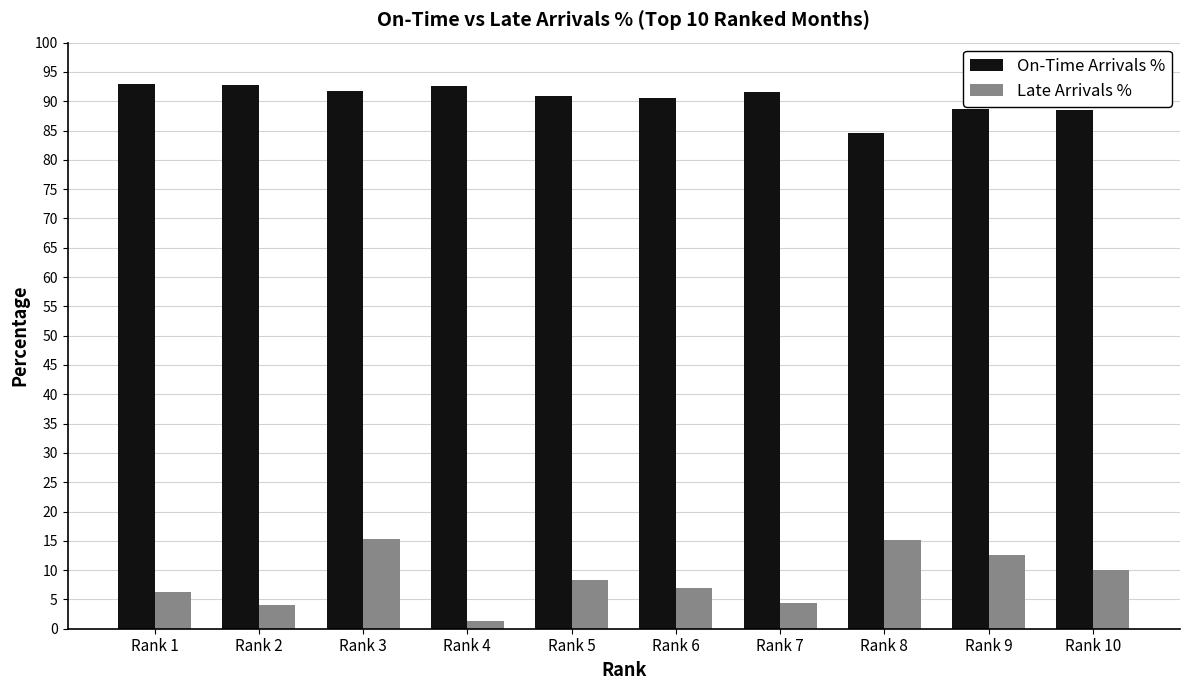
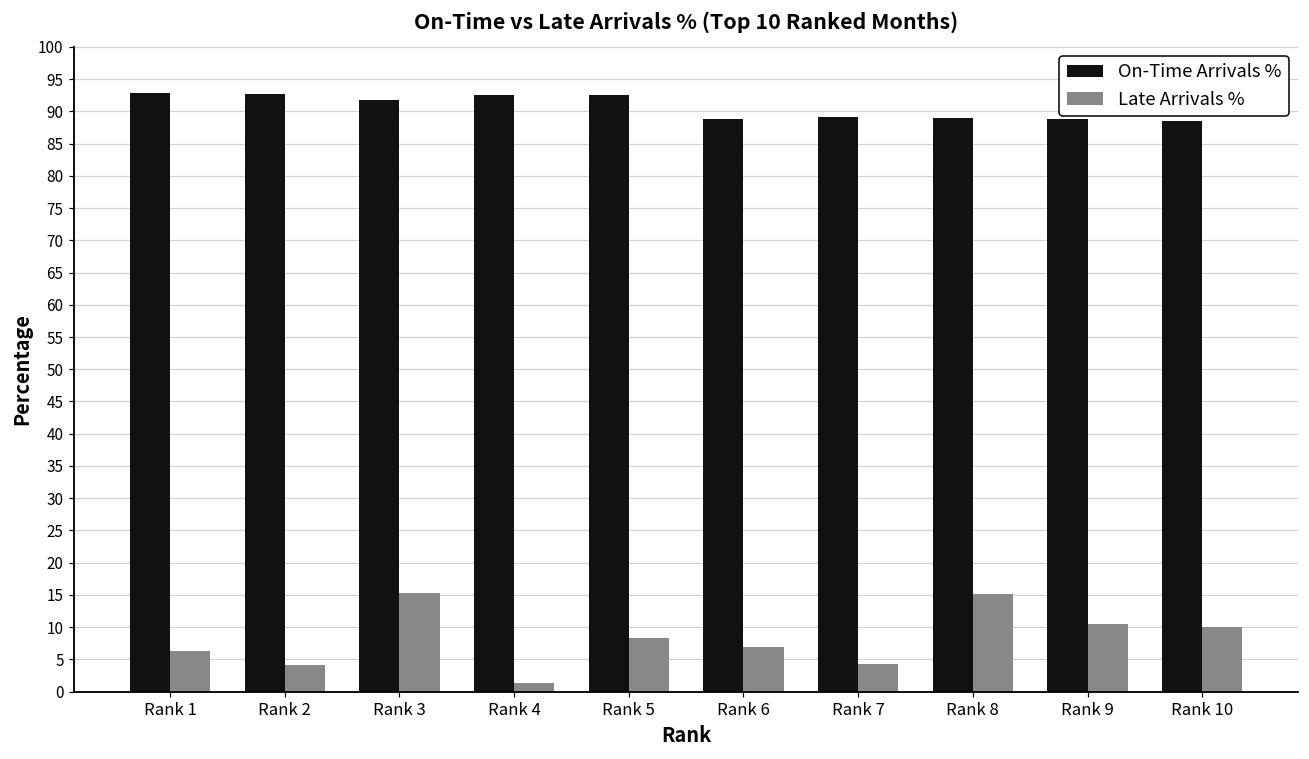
On-Time Arrivals %, Rank 5: 91 -> 93
On-Time Arrivals %, Rank 6: 90 -> 89
On-Time Arrivals %, Rank 7: 92 -> 89
On-Time Arrivals %, Rank 8: 85 -> 89
Late Arrivals %, Rank 9: 13 -> 11
